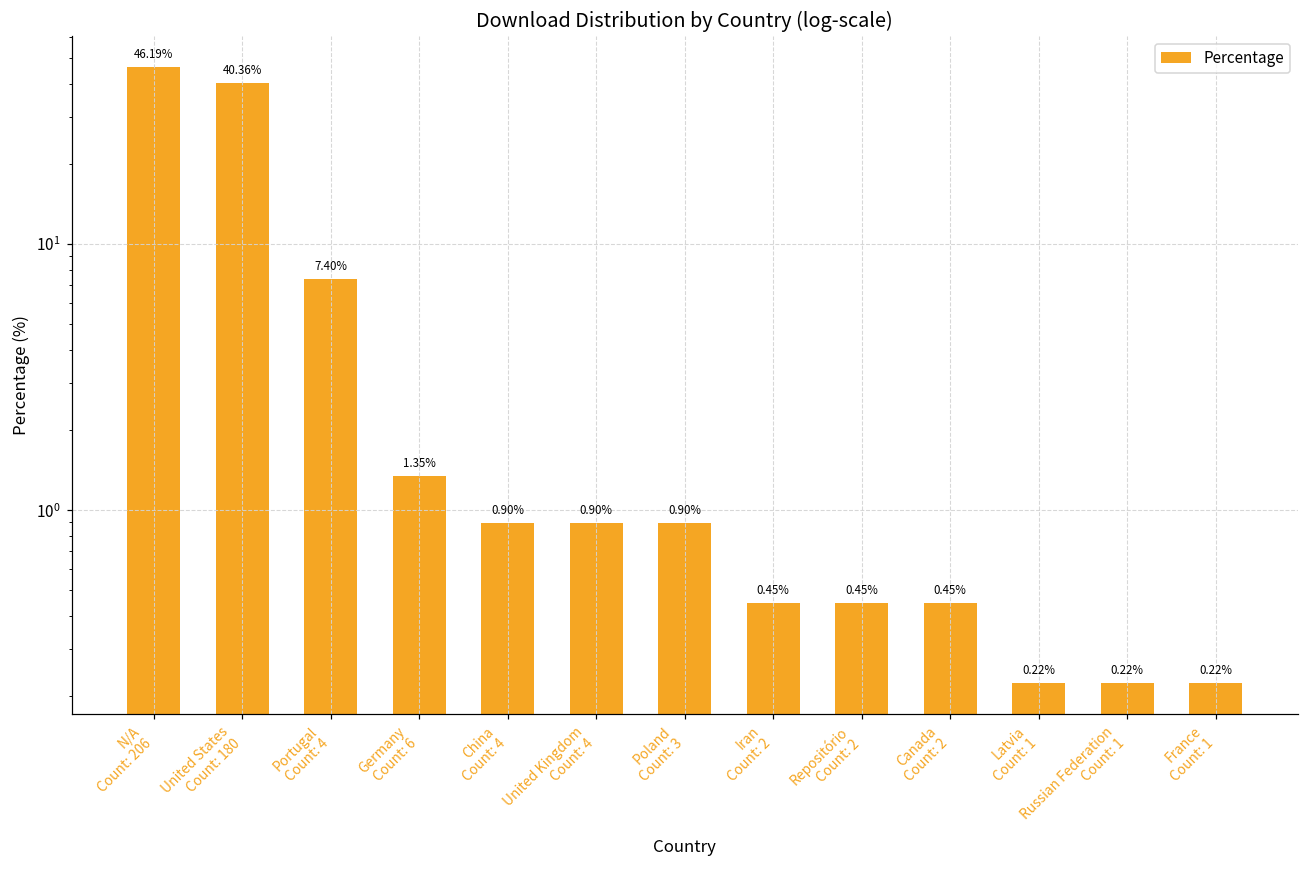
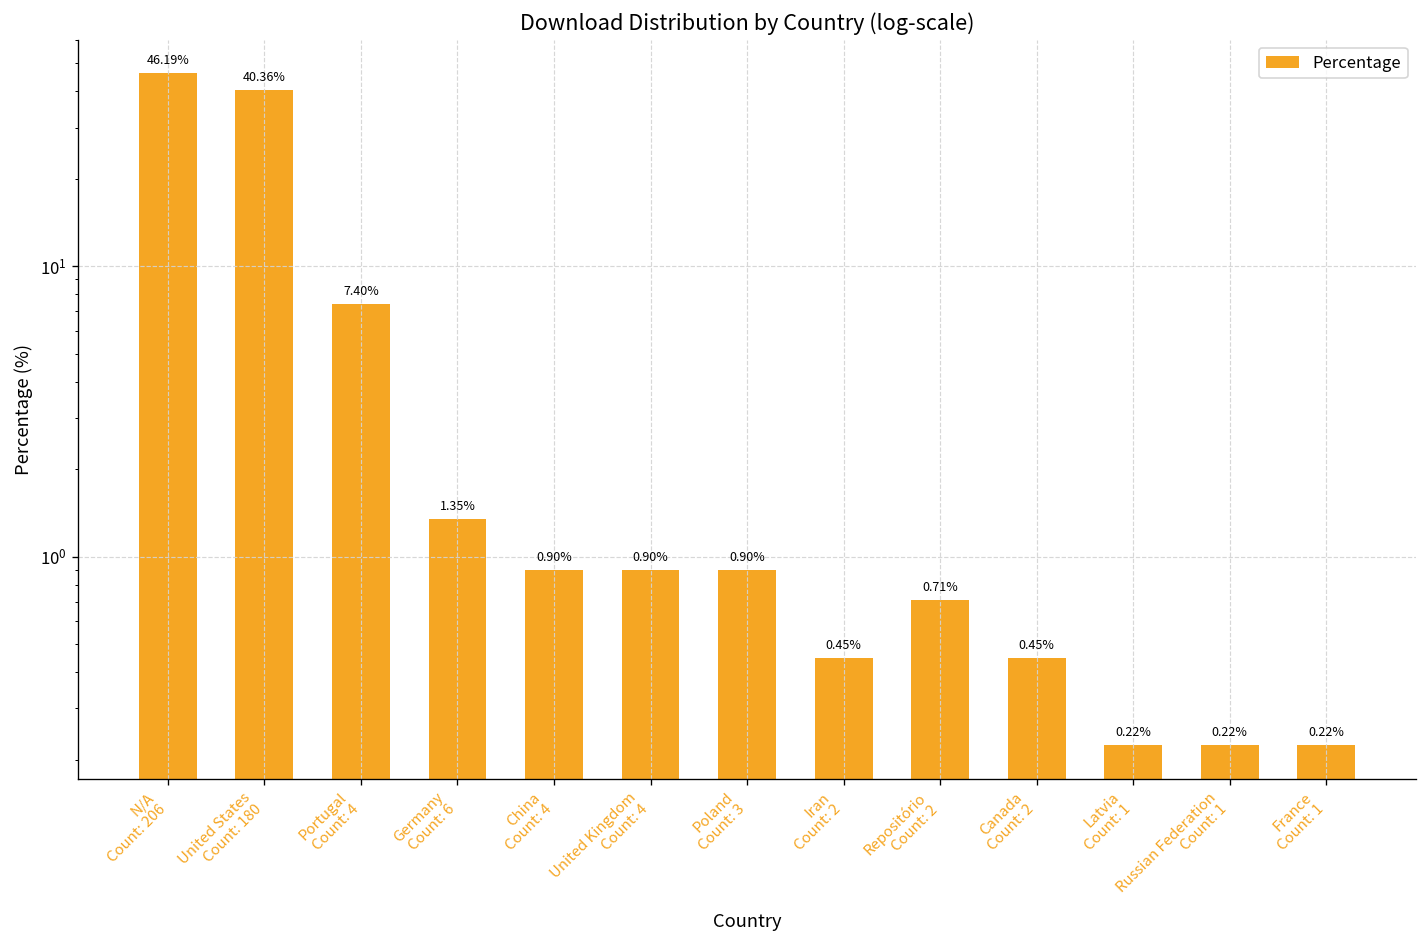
Repositório Count: 2: 0.45% -> 0.71%
